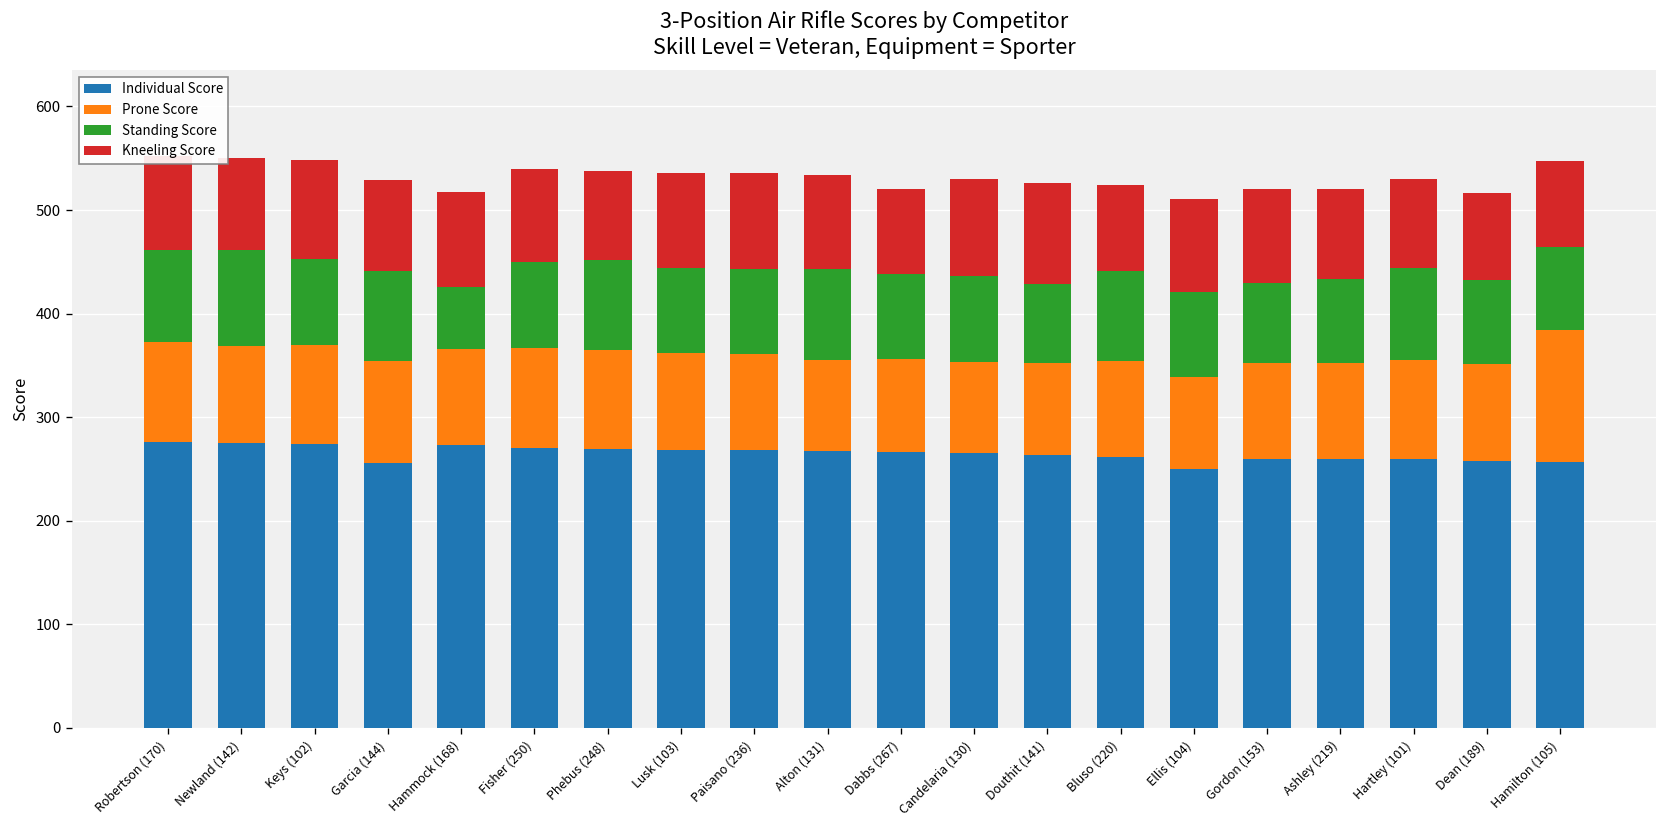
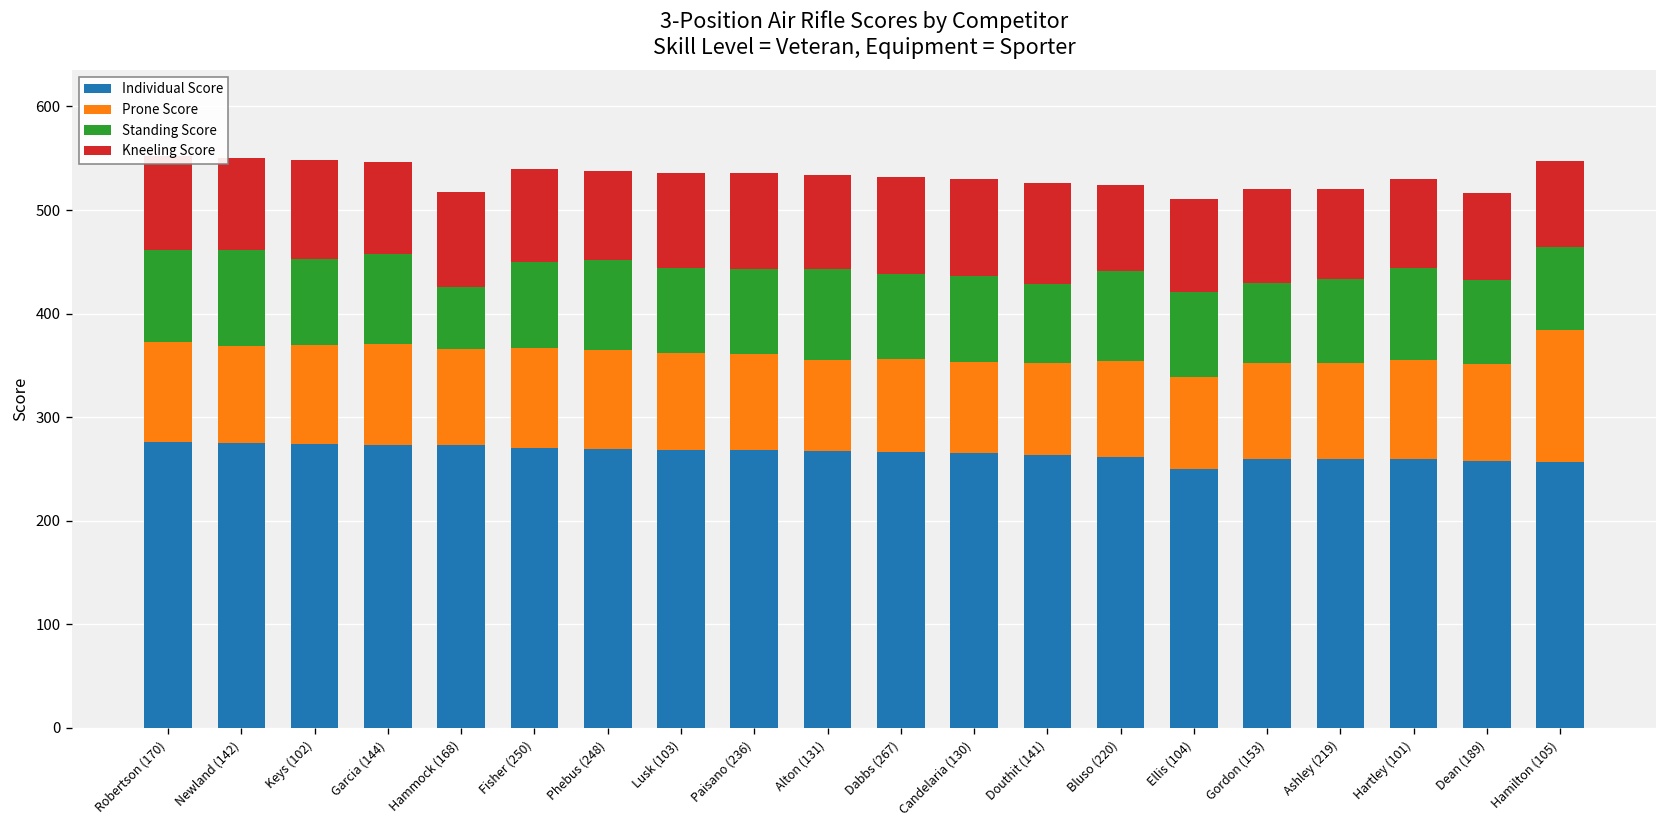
Individual Score, Garcia (144): 260 -> 270
Kneeling Score, Dabbs (267): 80 -> 90
